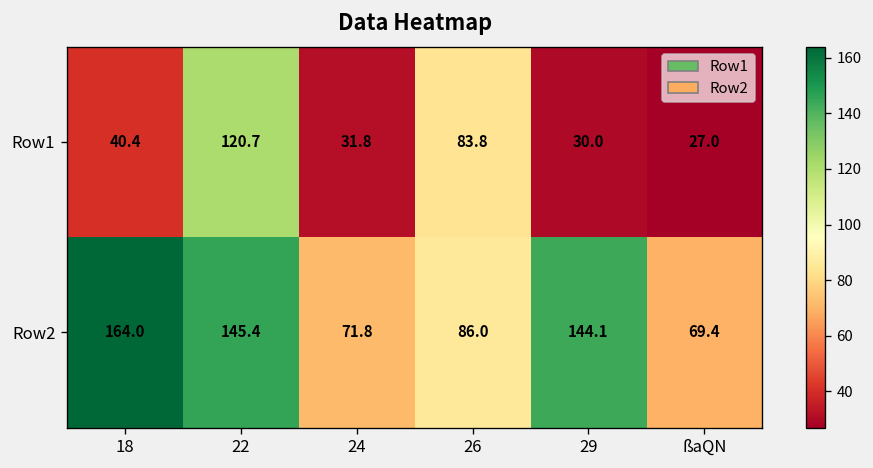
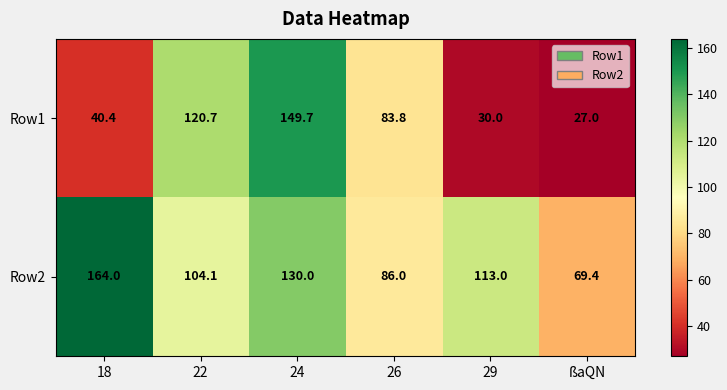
Row1, 24: 31.8 -> 149.7
Row2, 22: 145.4 -> 104.1
Row2, 24: 71.8 -> 130.0
Row2, 29: 144.1 -> 113.0
